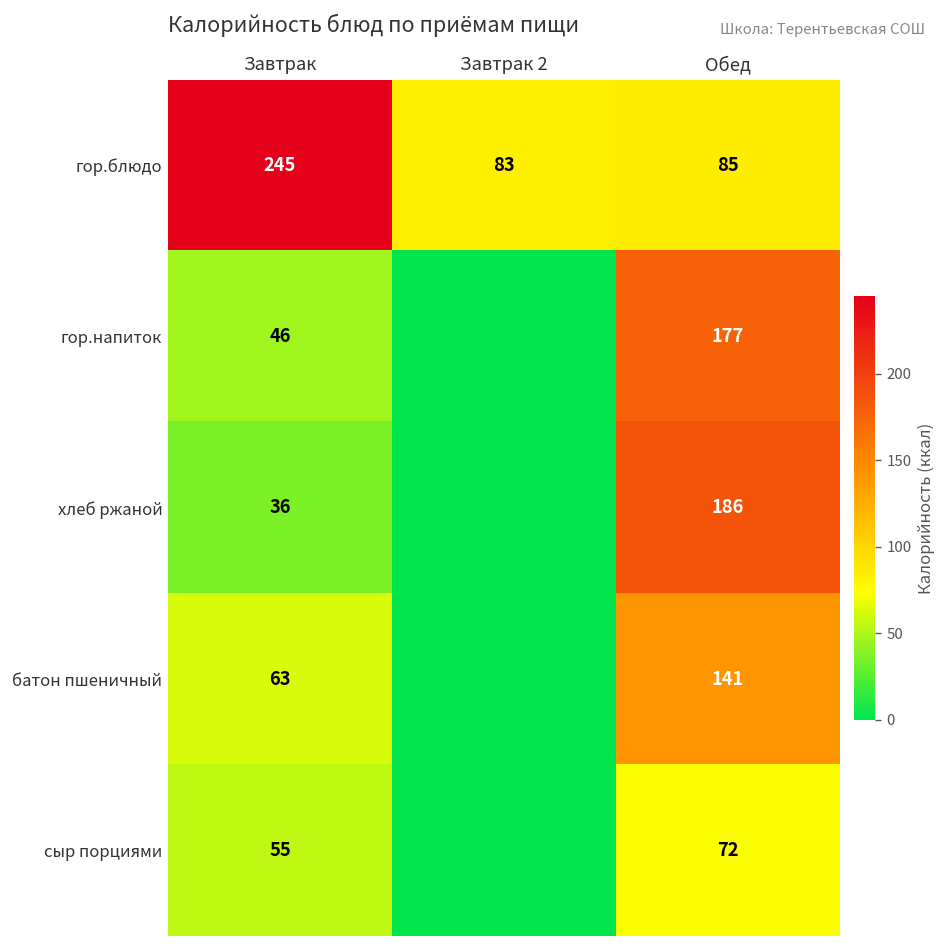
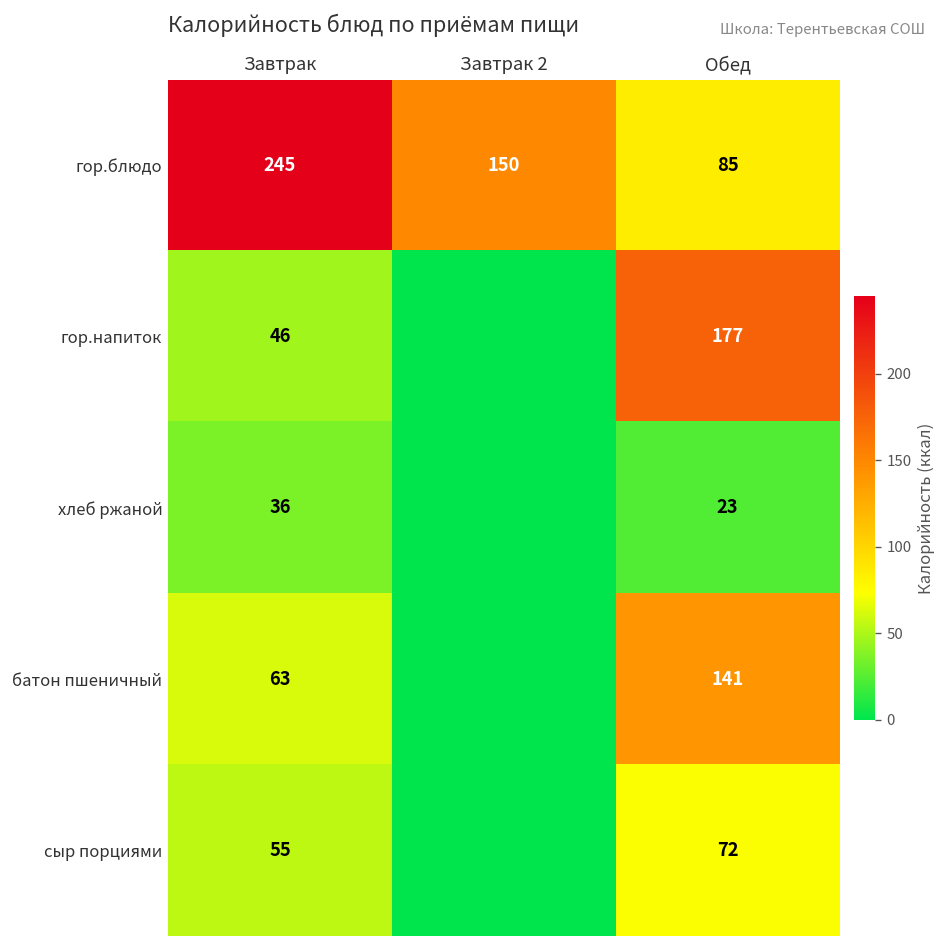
гор.блюдо, Завтрак 2: 83 -> 150
хлеб ржаной, Обед: 186 -> 23
